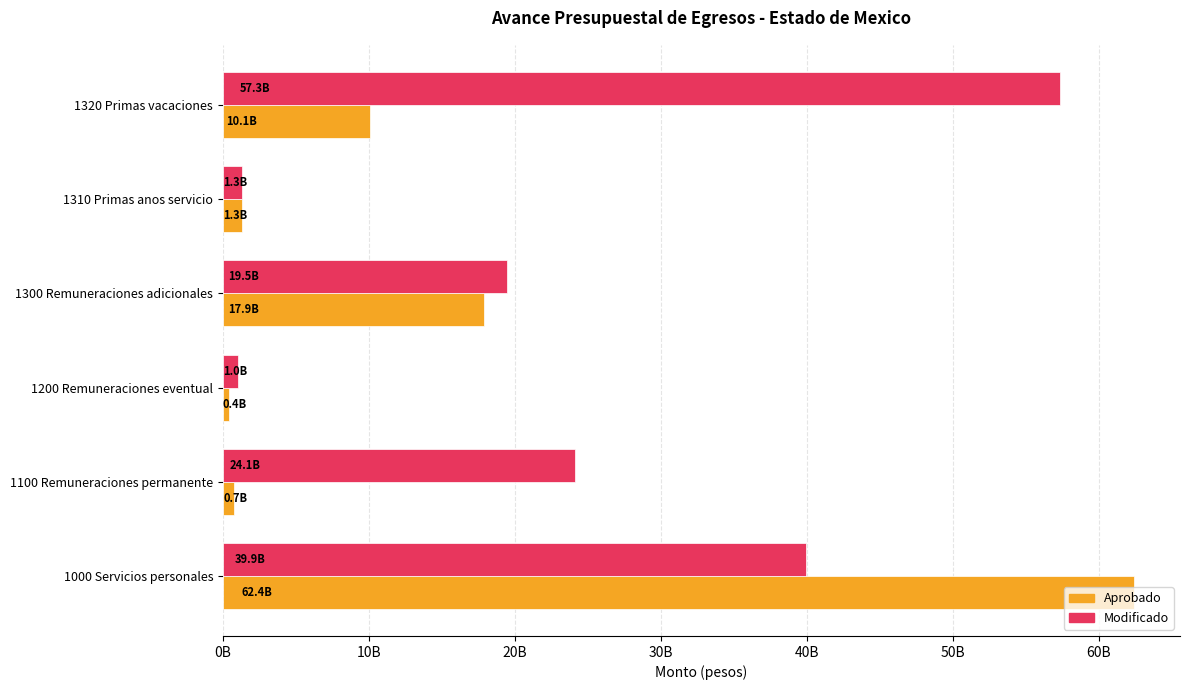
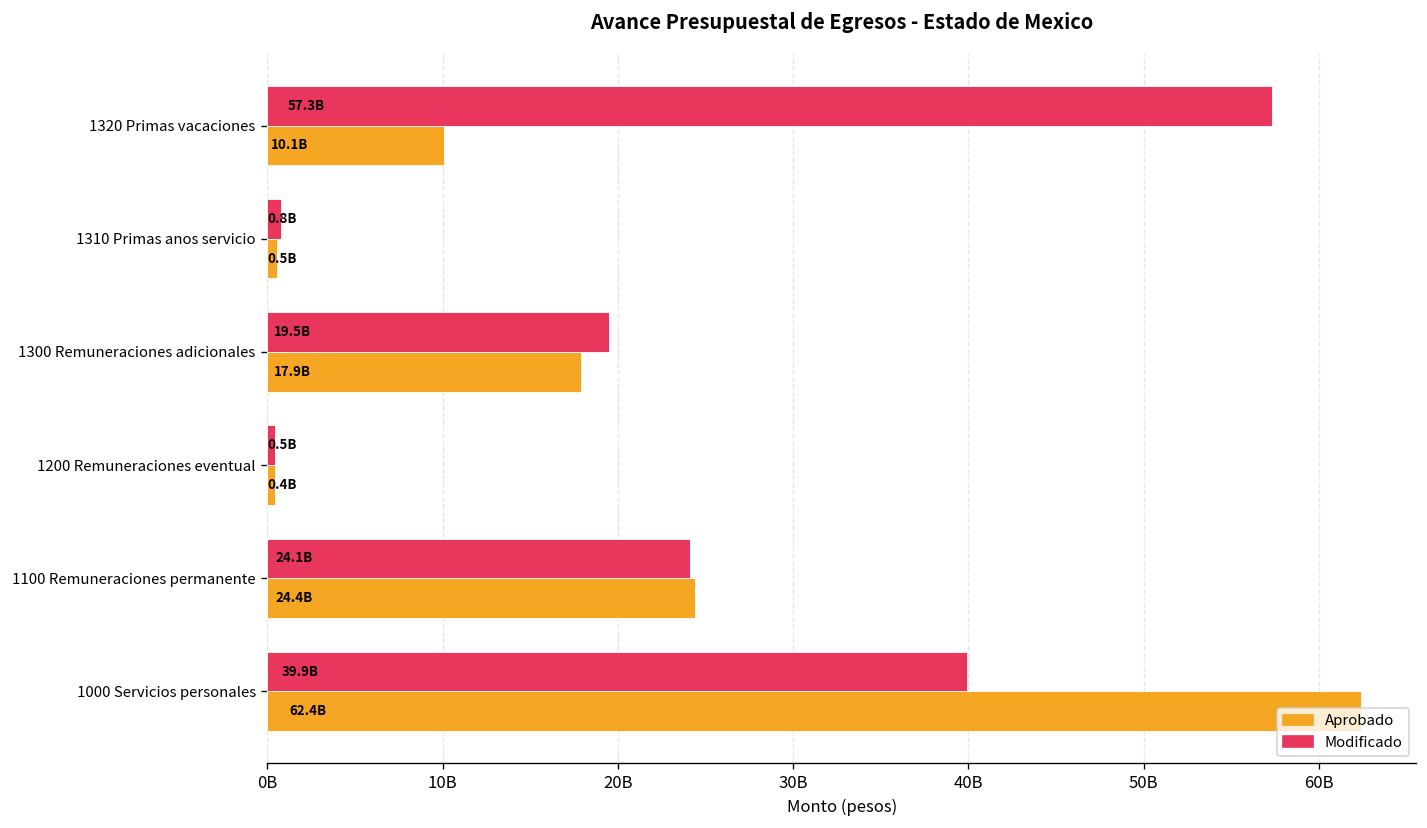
Modificado, 1310 Primas anos servicio: 1.3B -> 0.8B
Aprobado, 1310 Primas anos servicio: 1.3B -> 0.5B
Modificado, 1200 Remuneraciones eventual: 1.0B -> 0.5B
Aprobado, 1100 Remuneraciones permanente: 0.7B -> 24.4B
